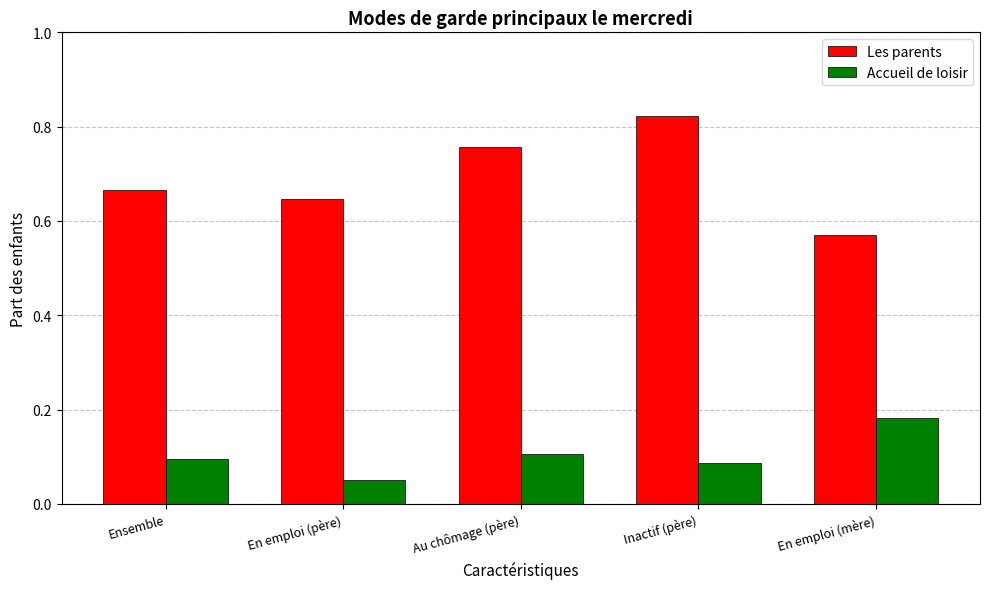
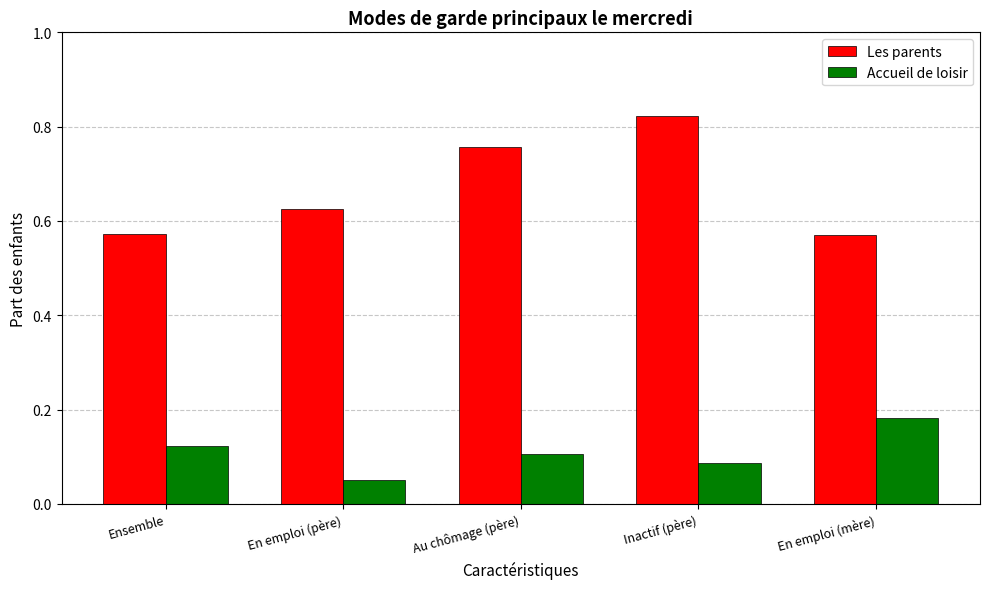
Les parents, Ensemble: 0.67 -> 0.57
Accueil de loisir, Ensemble: 0.10 -> 0.12
Les parents, En emploi (père): 0.65 -> 0.62
